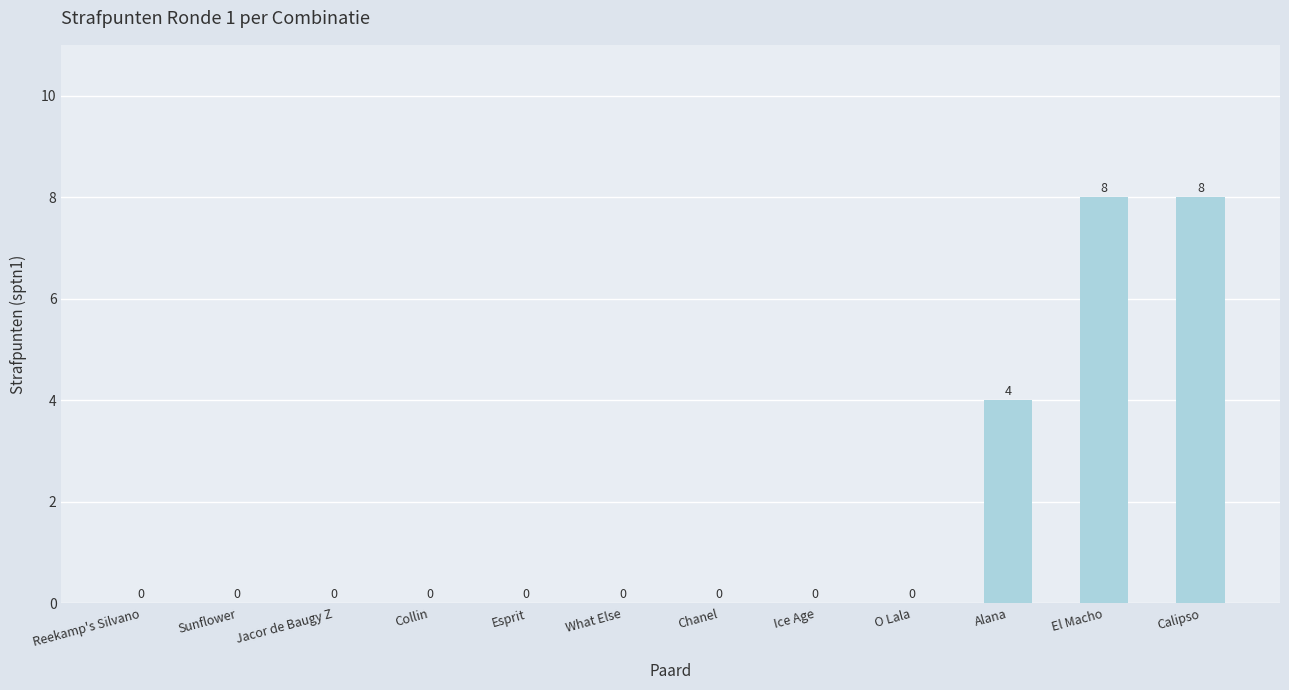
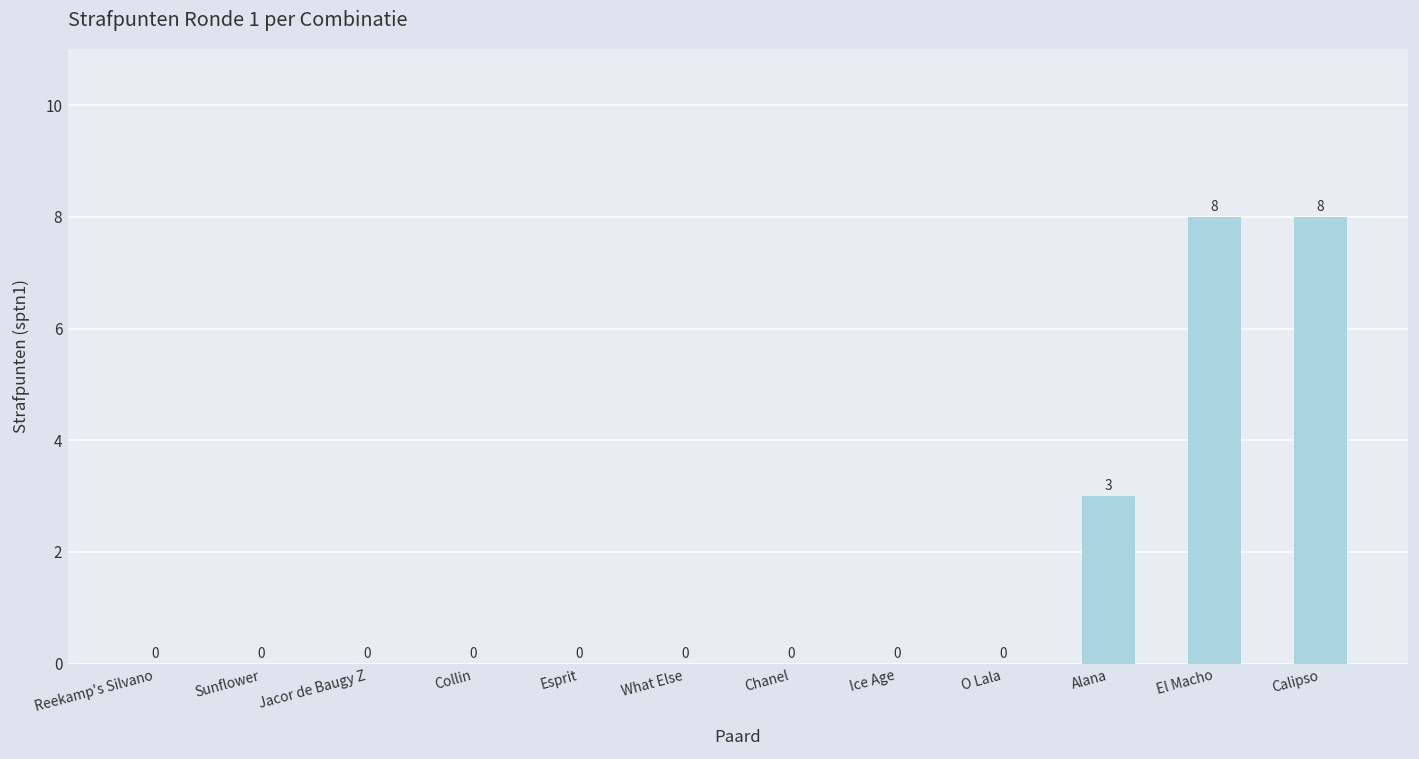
Alana: 4 -> 3
